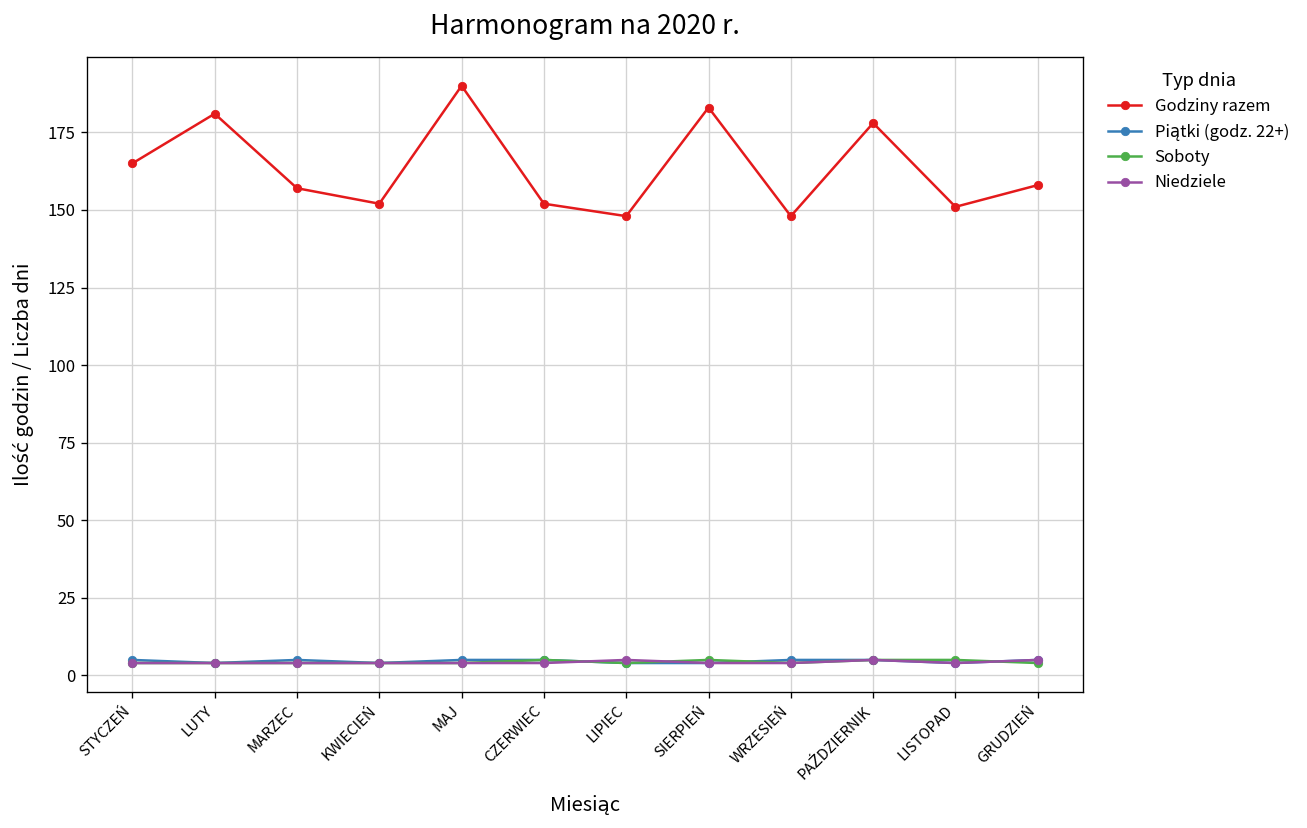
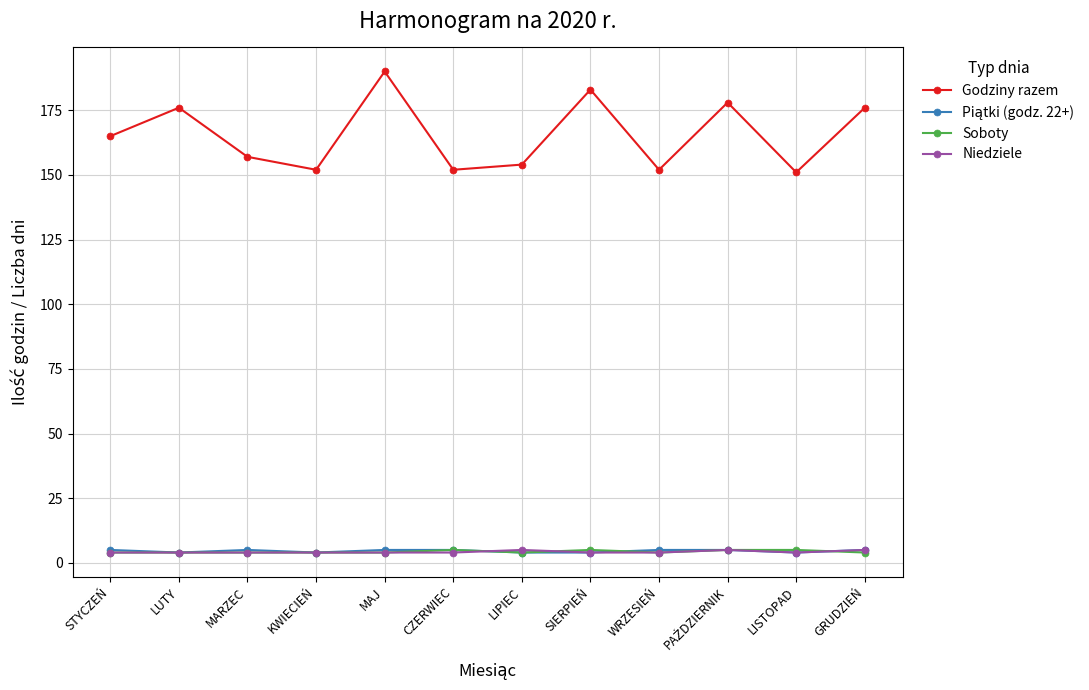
Godziny razem, LUTY: 181 -> 176
Godziny razem, LIPIEC: 148 -> 154
Godziny razem, WRZESIEŃ: 148 -> 152
Godziny razem, GRUDZIEŃ: 158 -> 176
